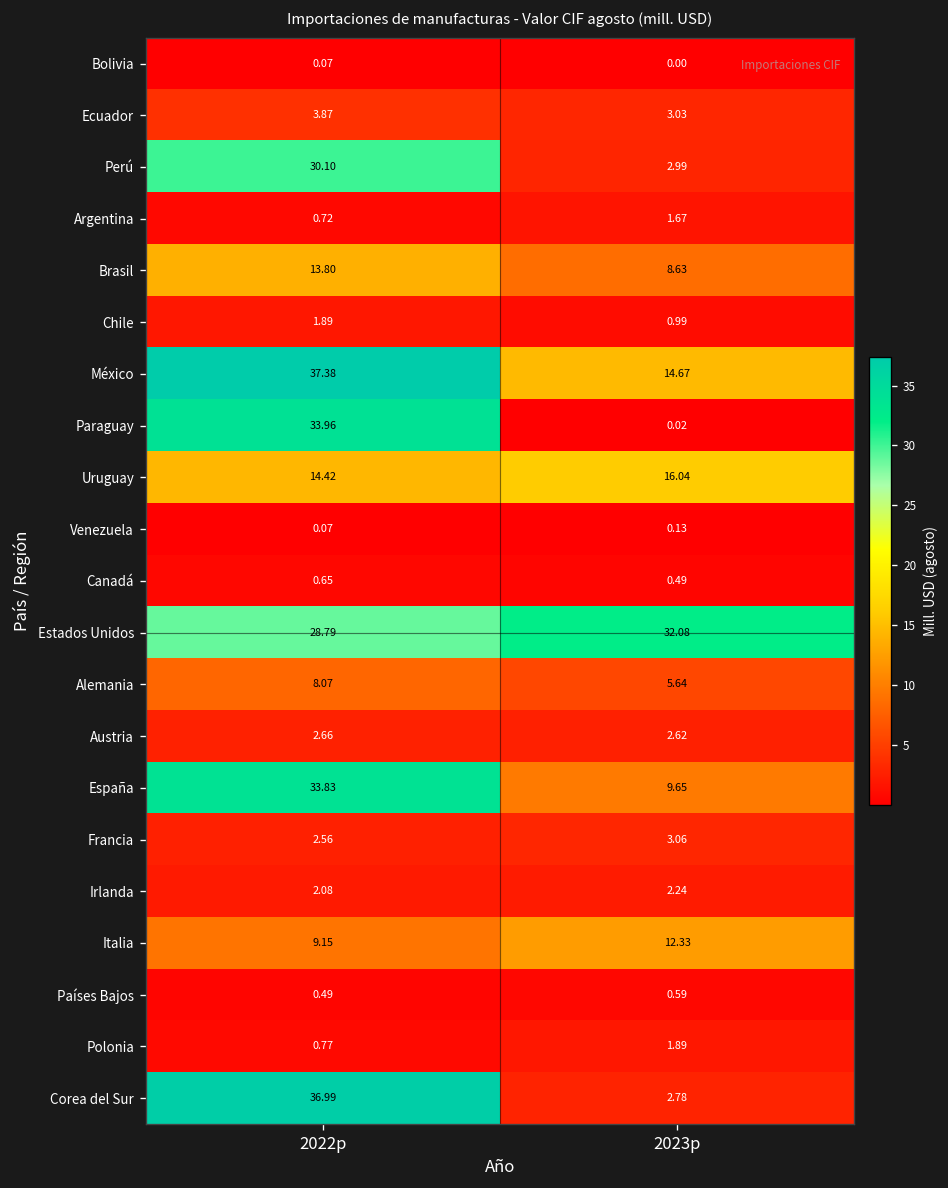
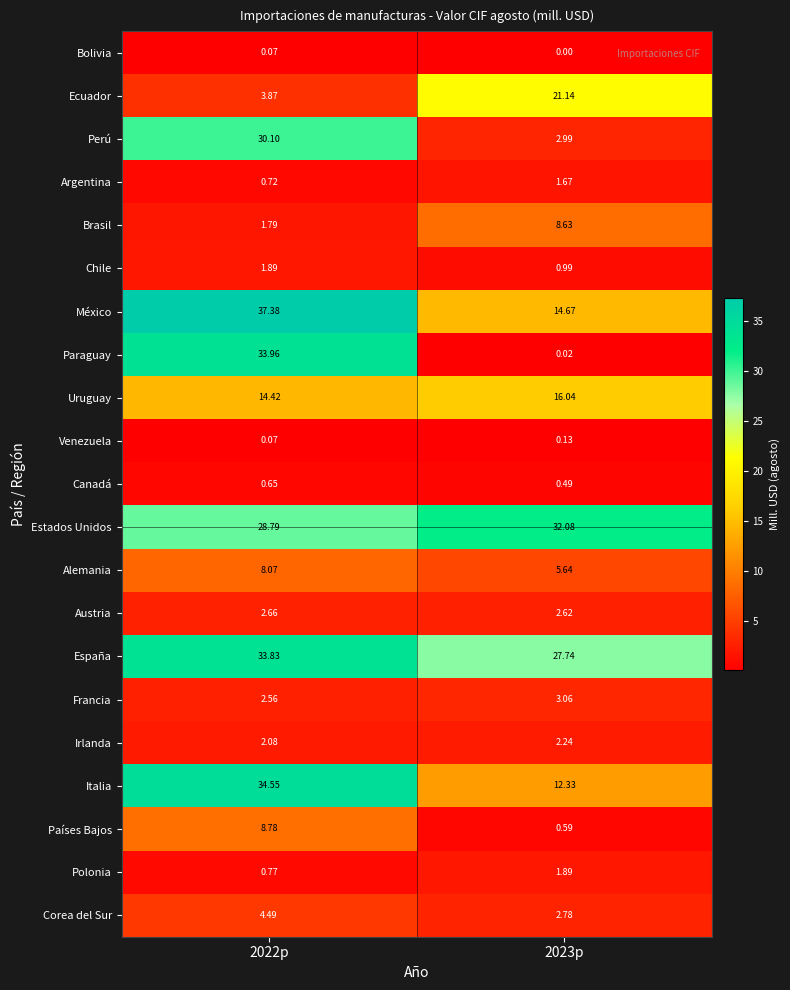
Ecuador, 2023p: 3.03 -> 21.14
Brasil, 2022p: 13.80 -> 1.79
España, 2023p: 9.65 -> 27.74
Italia, 2022p: 9.15 -> 34.55
Países Bajos, 2022p: 0.49 -> 8.78
Corea del Sur, 2022p: 36.99 -> 4.49
